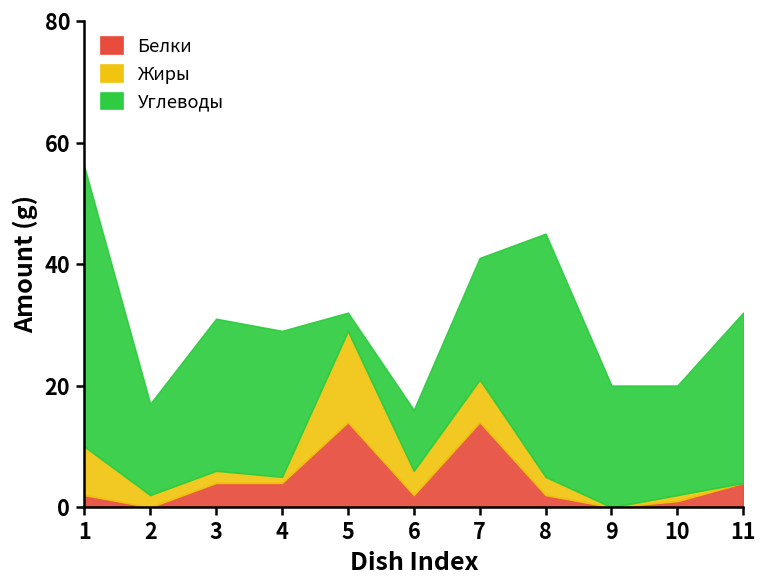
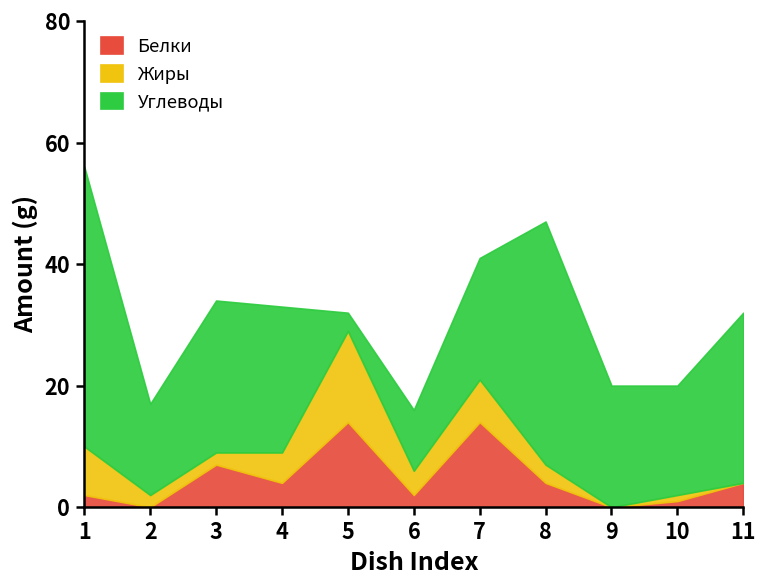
Белки, 3: 4 -> 7
Жиры, 4: 1 -> 5
Белки, 8: 2 -> 4
